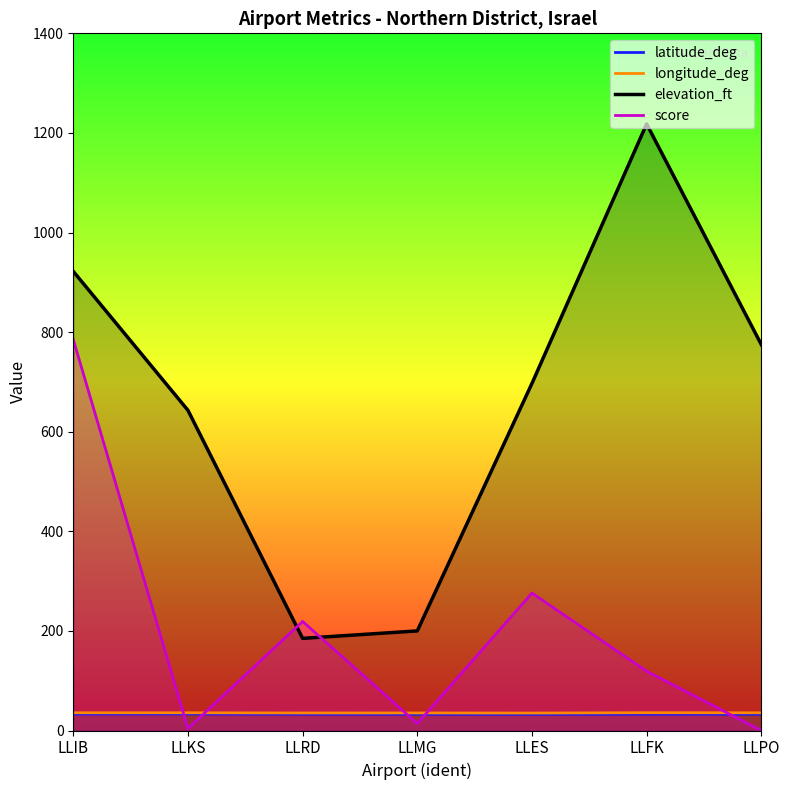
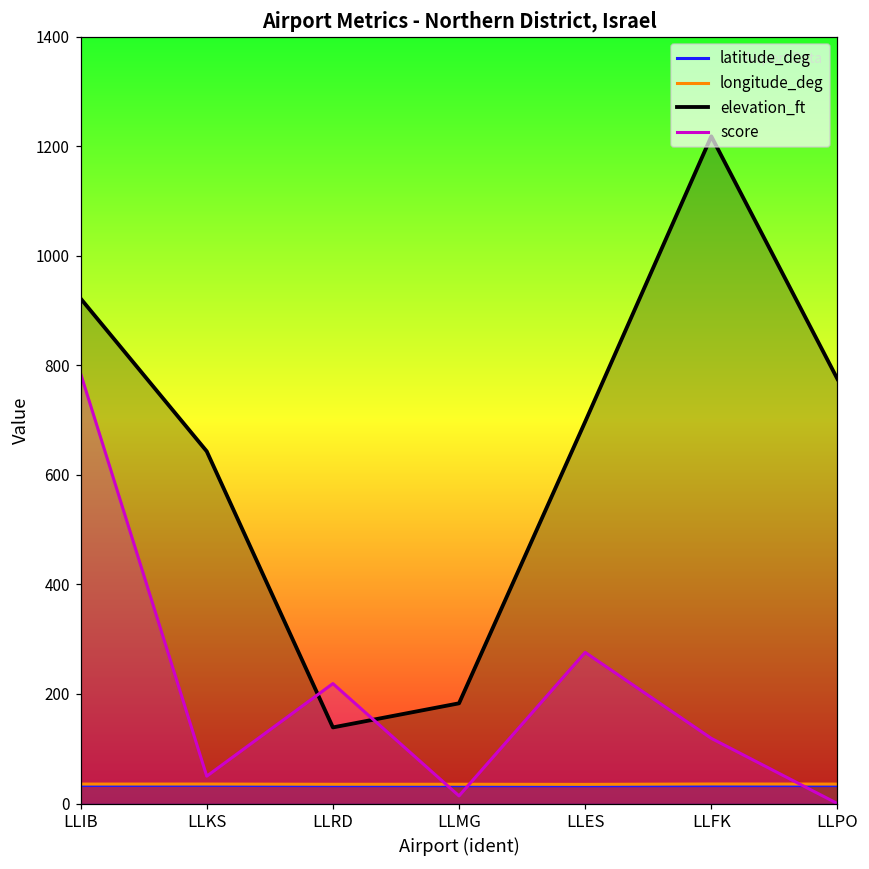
score, LLKS: 0 -> 50
elevation_ft, LLRD: 190 -> 140
elevation_ft, LLMG: 200 -> 180
